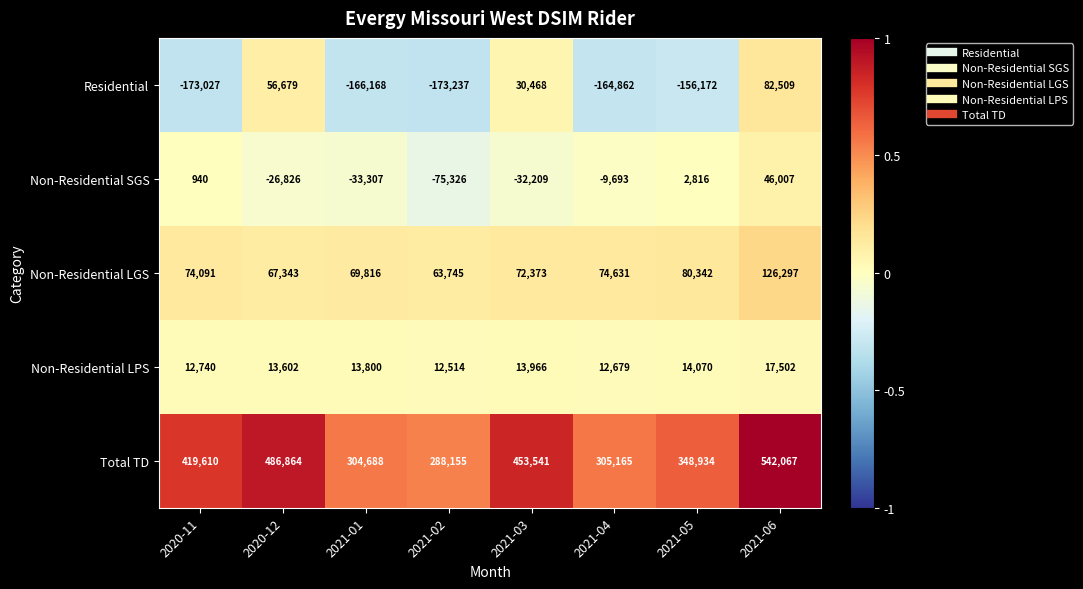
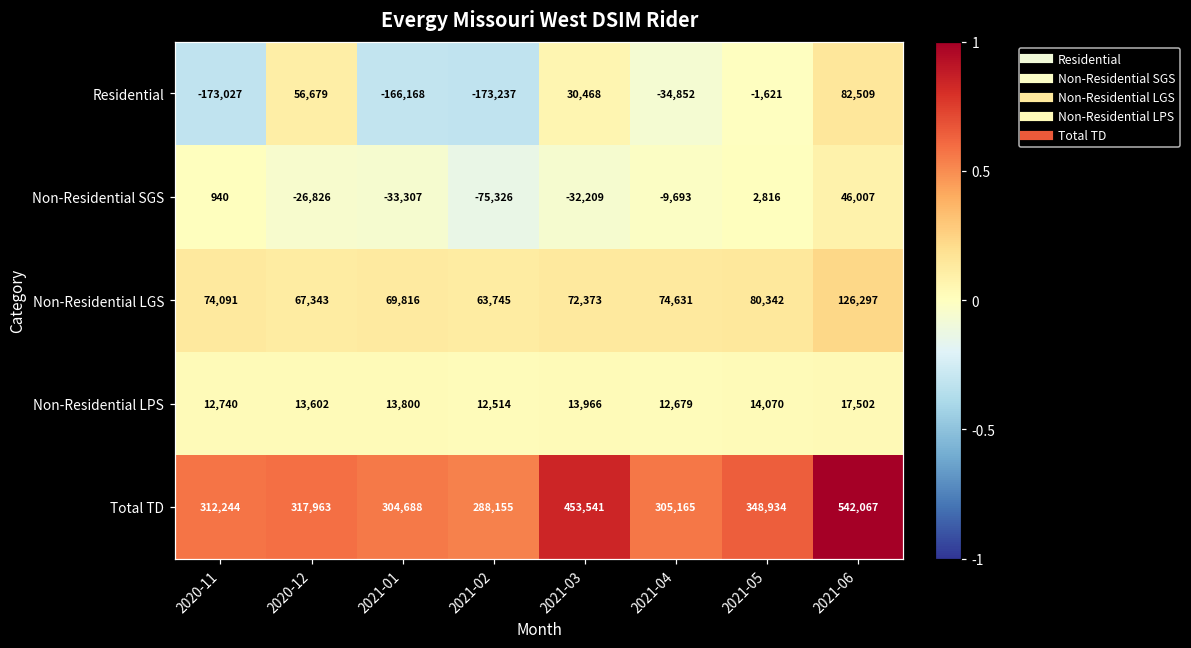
Residential, 2021-04: -164,862 -> -34,852
Residential, 2021-05: -156,172 -> -1,621
Total TD, 2020-11: 419,610 -> 312,244
Total TD, 2020-12: 486,864 -> 317,963
